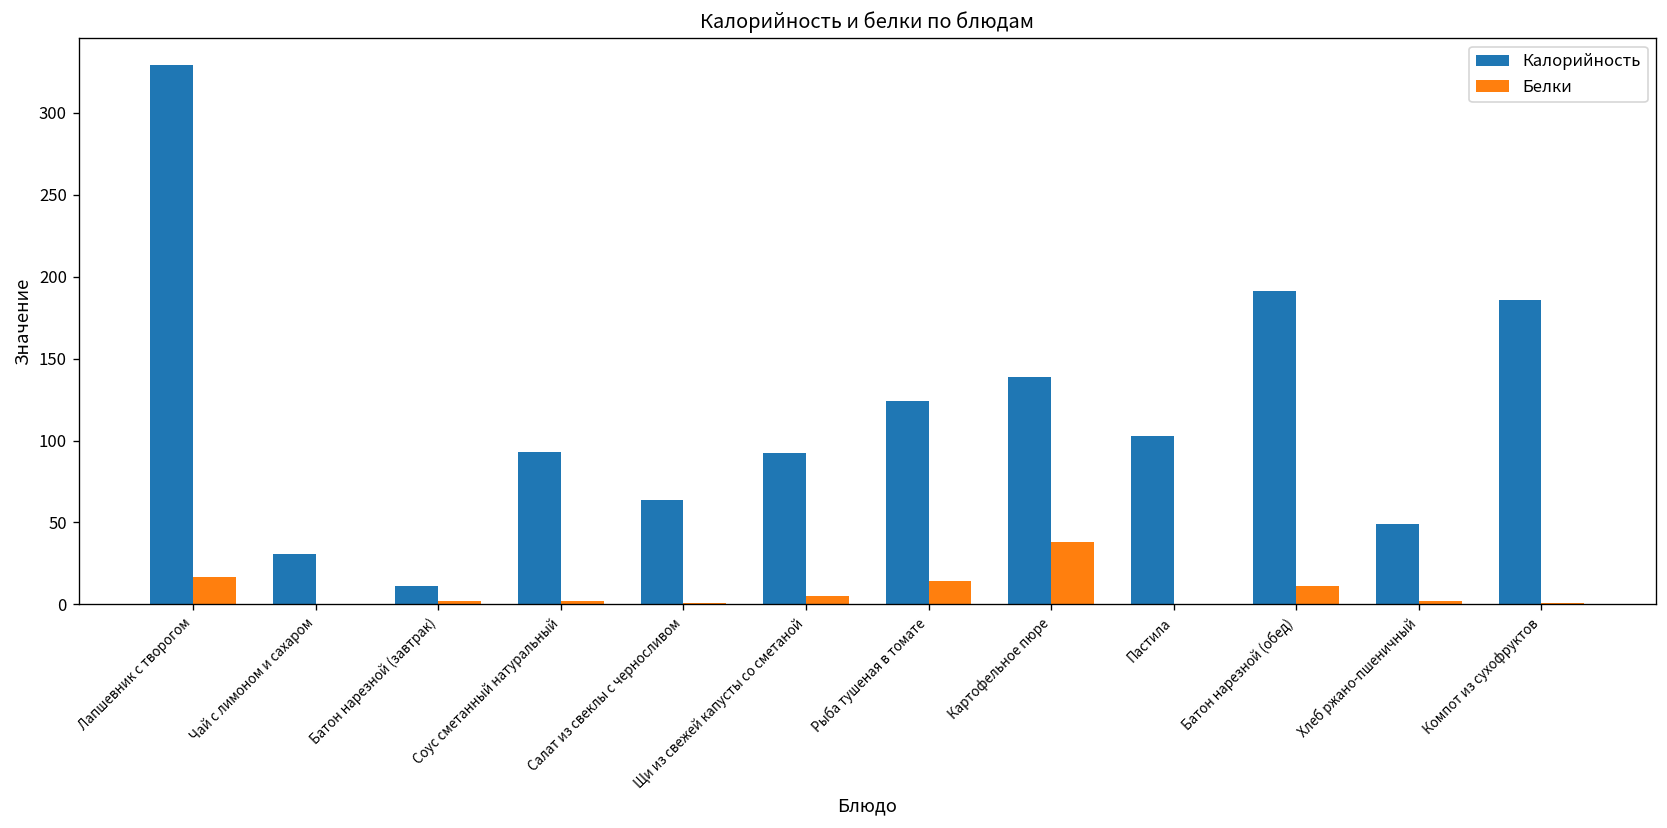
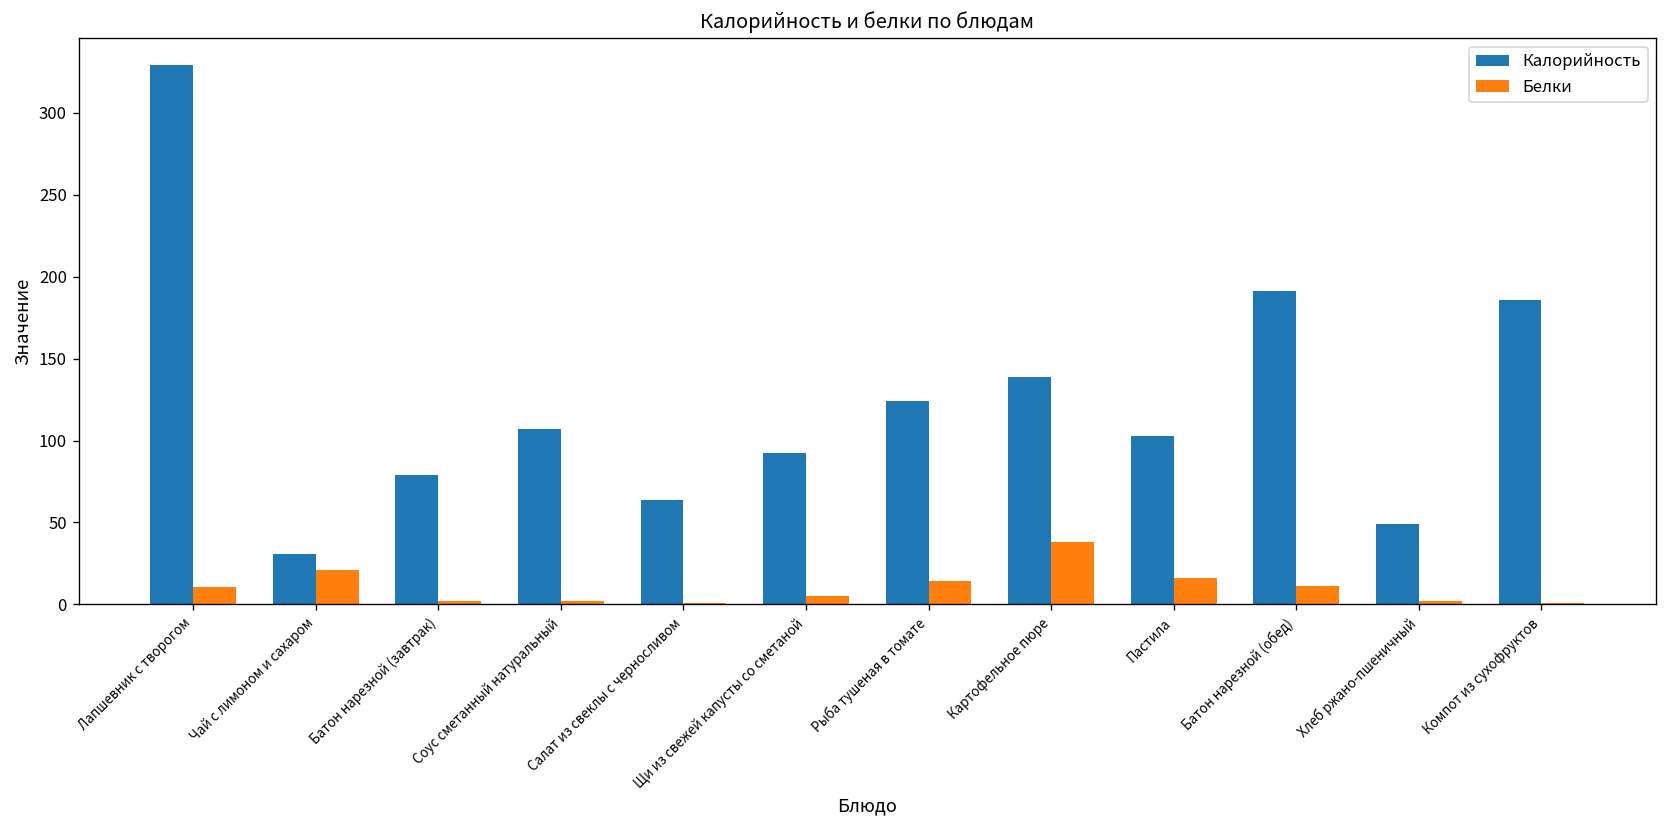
Белки, Лапшевник с творогом: 17 -> 11
Белки, Чай с лимоном и сахаром: 0 -> 21
Калорийность, Батон нарезной (завтрак): 11 -> 79
Калорийность, Соус сметанный натуральный: 93 -> 107
Белки, Пастила: 0 -> 16
